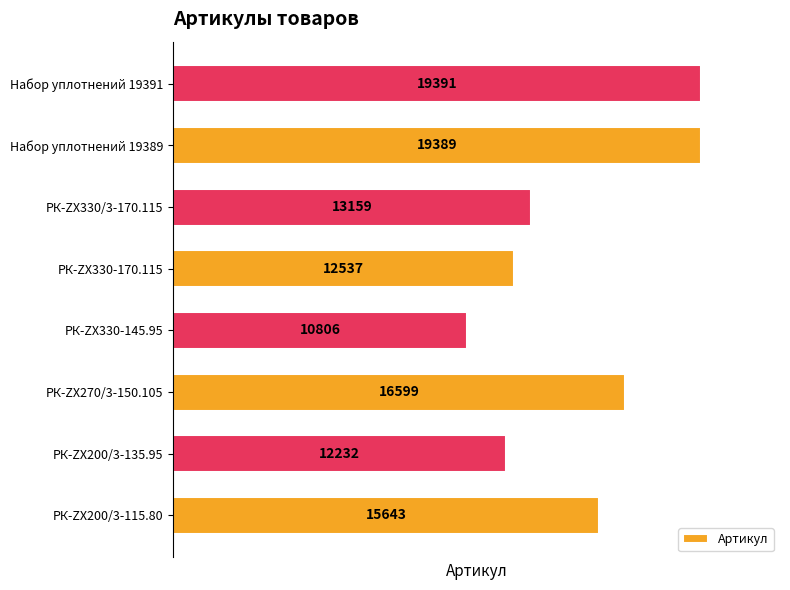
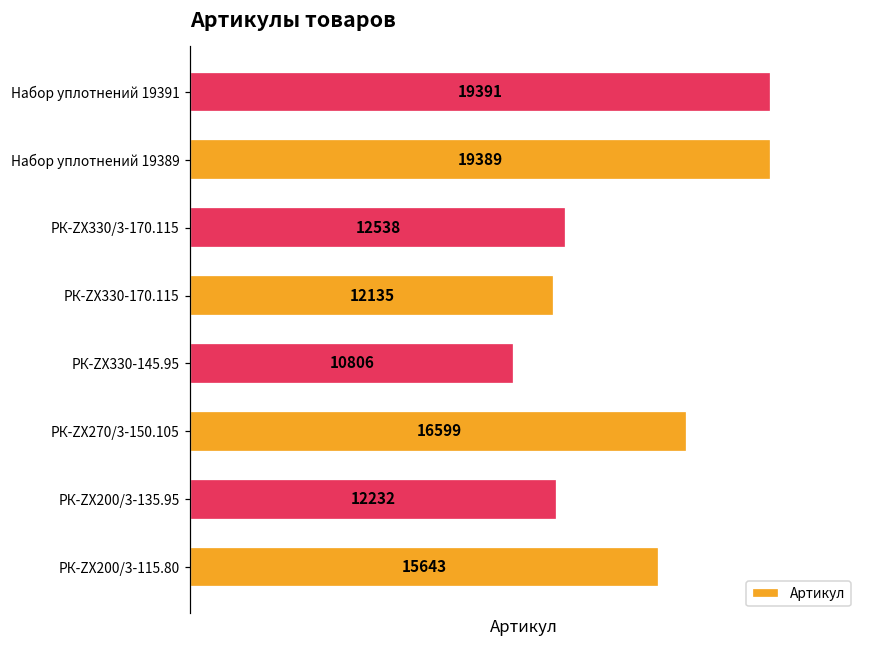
РК-ZX330/3-170.115: 13159 -> 12538
РК-ZX330-170.115: 12537 -> 12135
